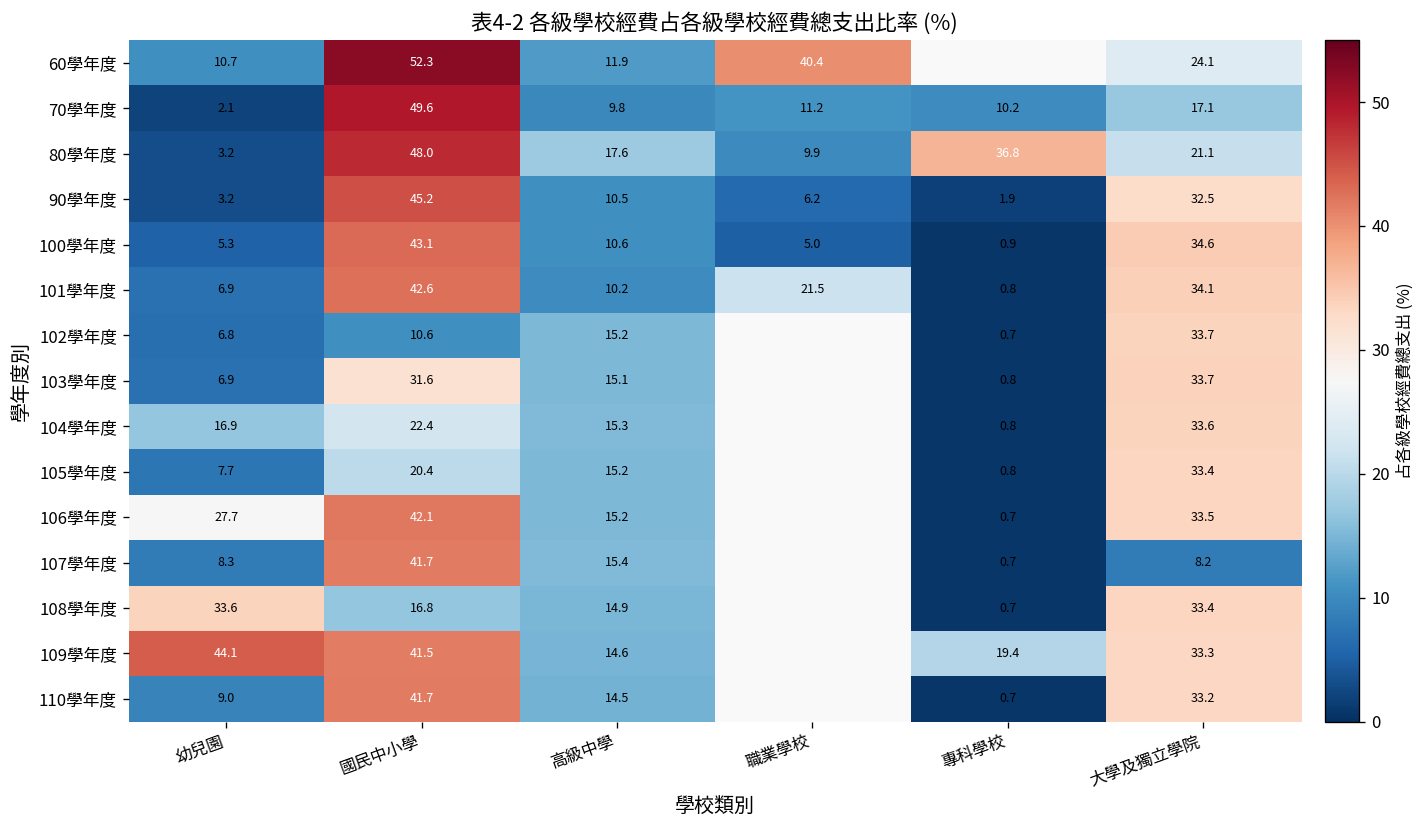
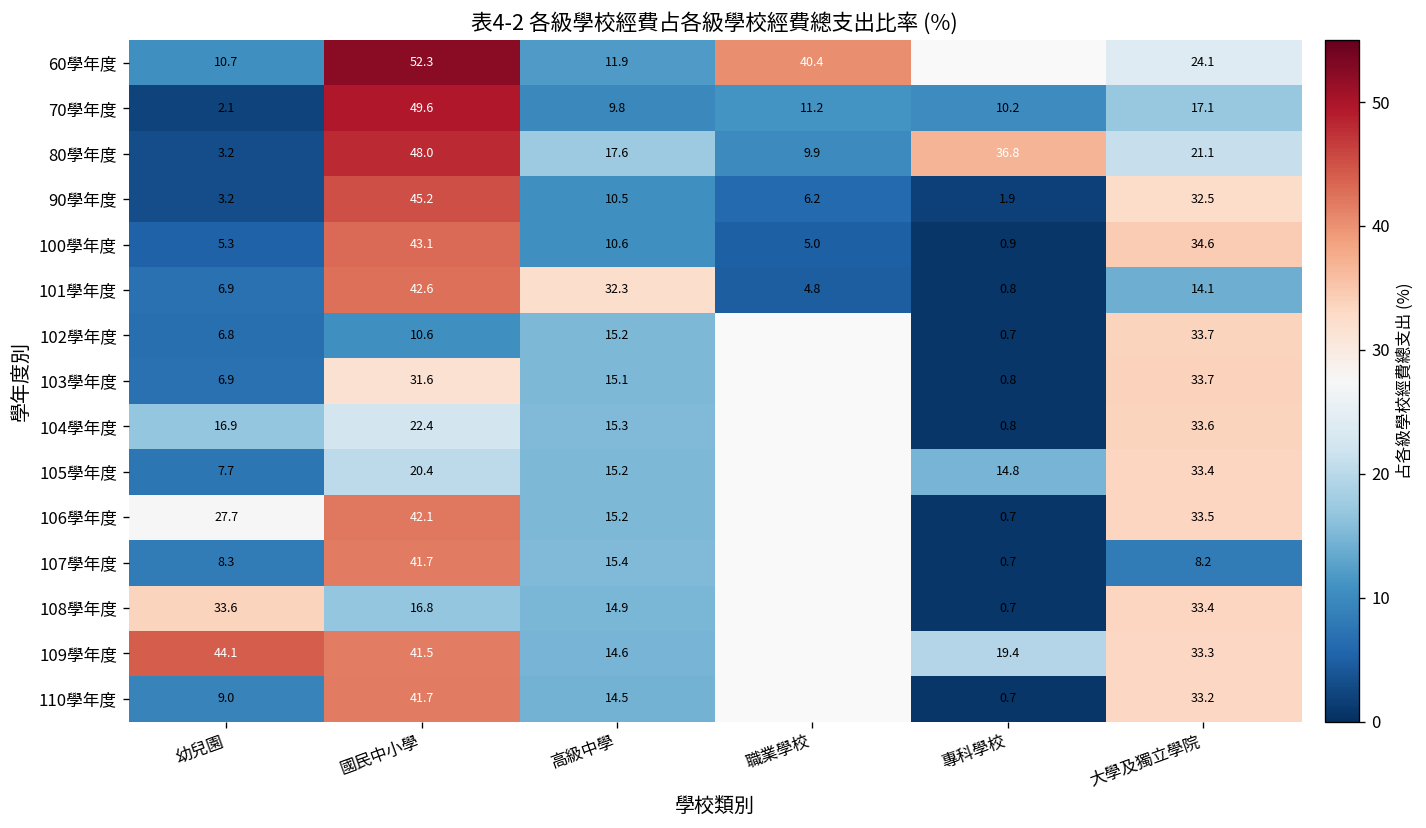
101學年度, 高級中學: 10.2 -> 32.3
101學年度, 職業學校: 21.5 -> 4.8
101學年度, 大學及獨立學院: 34.1 -> 14.1
105學年度, 專科學校: 0.8 -> 14.8
